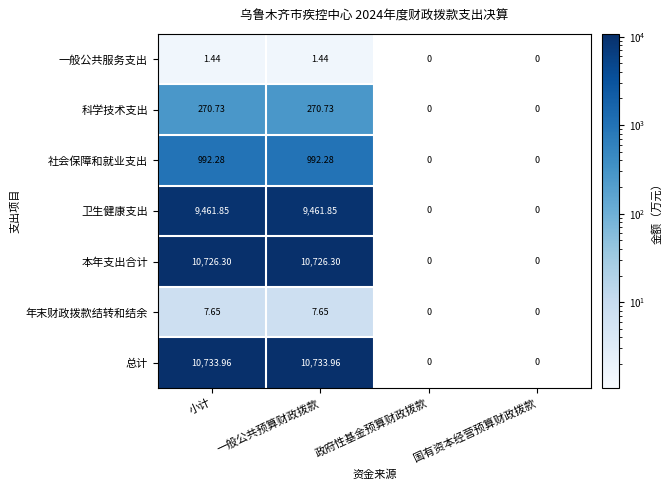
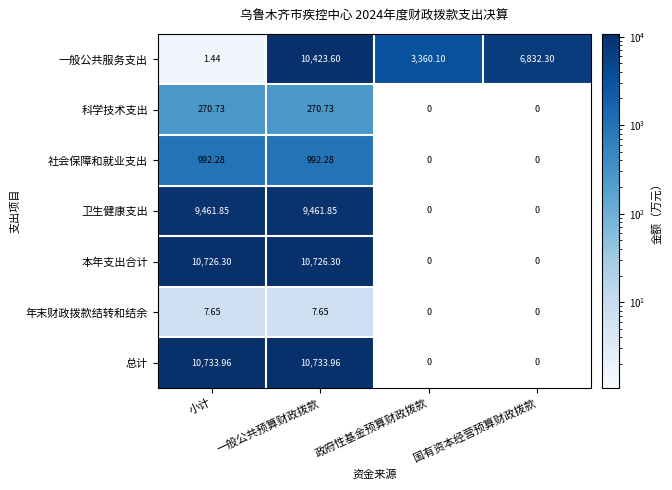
一般公共服务支出, 一般公共预算财政拨款: 1.44 -> 10,423.60
一般公共服务支出, 政府性基金预算财政拨款: 0 -> 3,360.10
一般公共服务支出, 国有资本经营预算财政拨款: 0 -> 6,832.30
